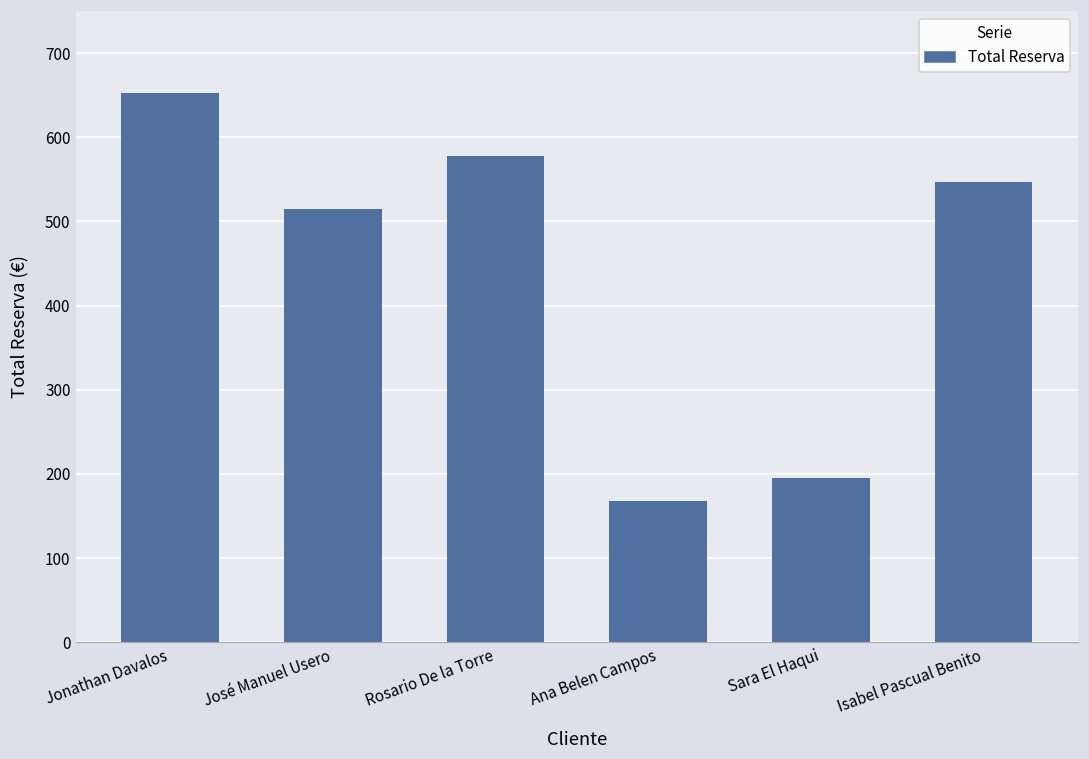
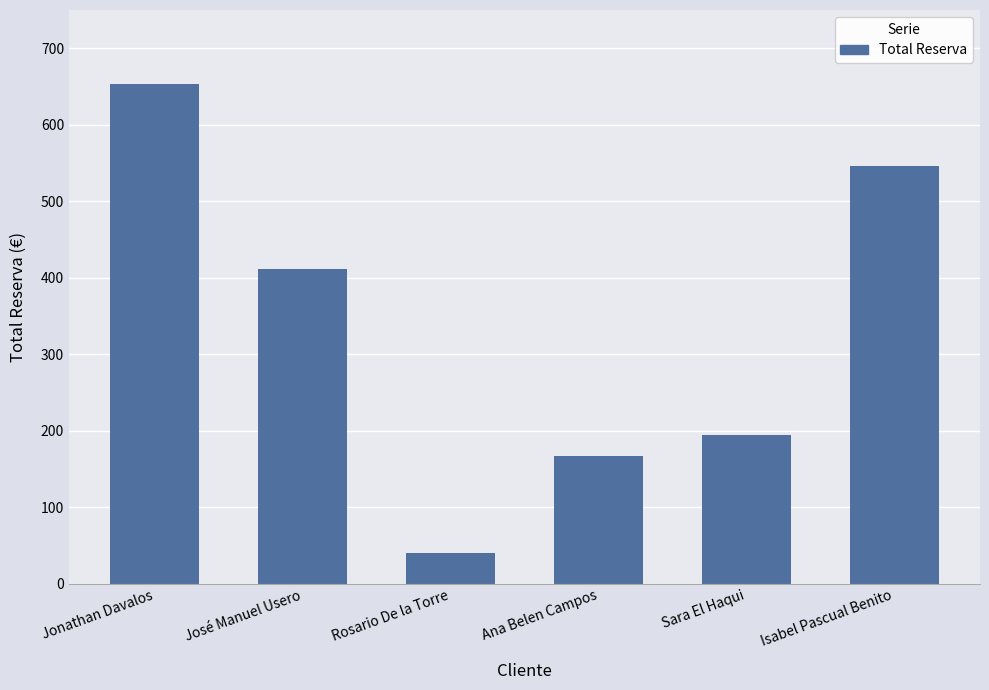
José Manuel Usero: 510 -> 410
Rosario De la Torre: 580 -> 40
